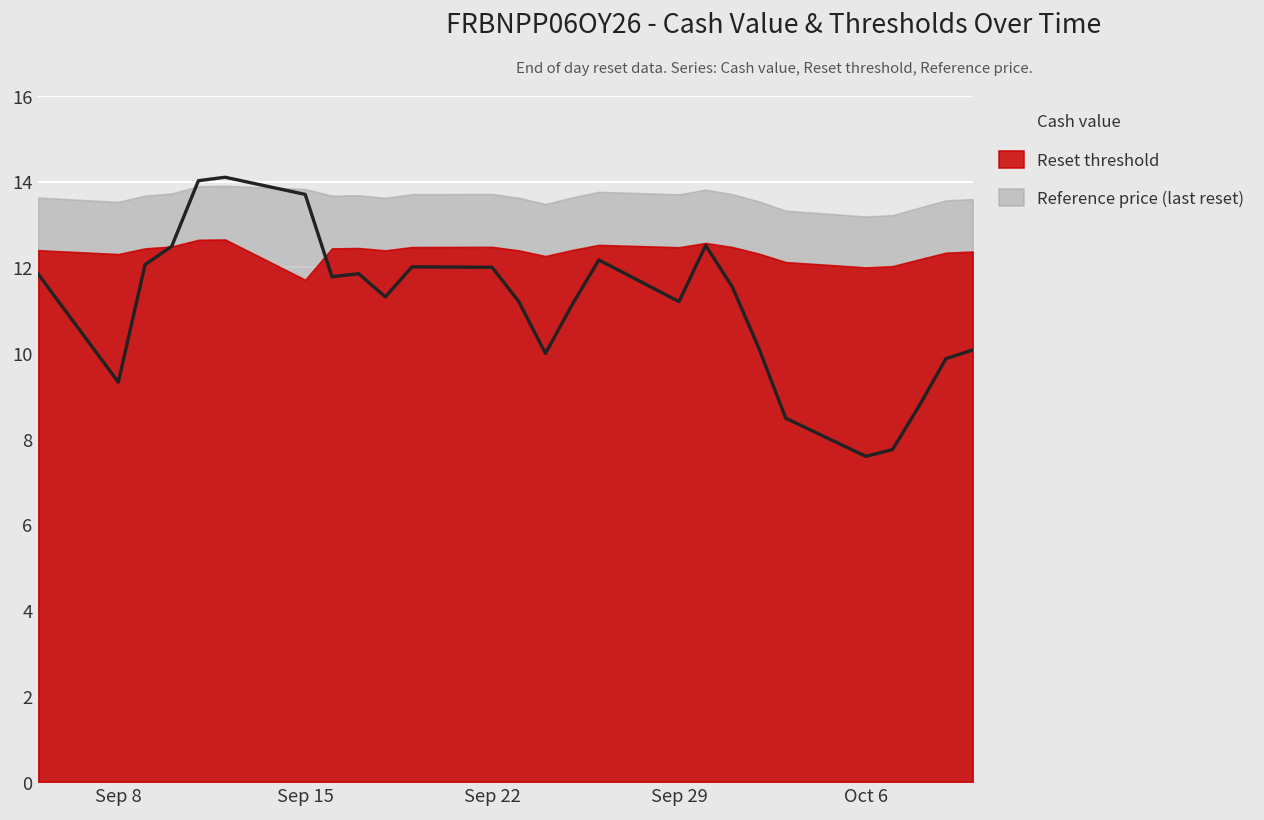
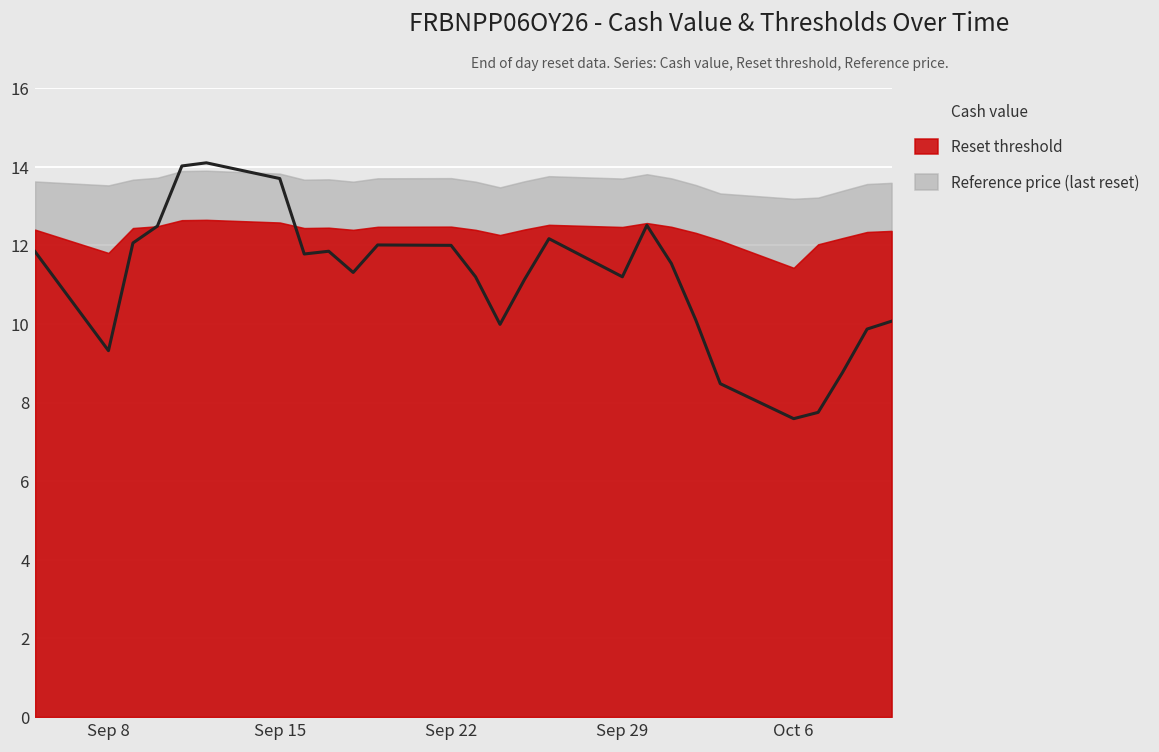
Reset threshold, Sep 8: 12.3 -> 11.8
Reset threshold, Sep 15: 11.7 -> 12.6
Reset threshold, Oct 6: 12.0 -> 11.4
